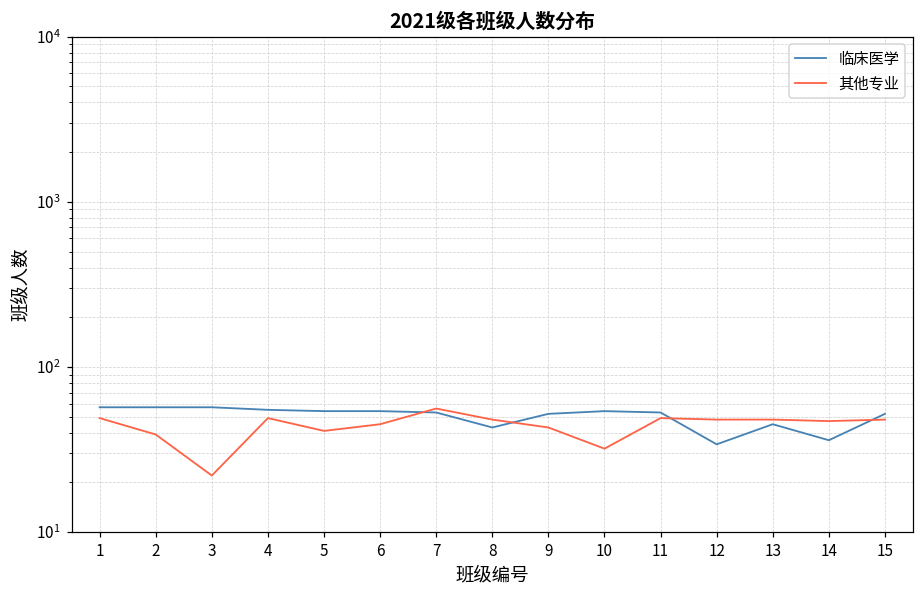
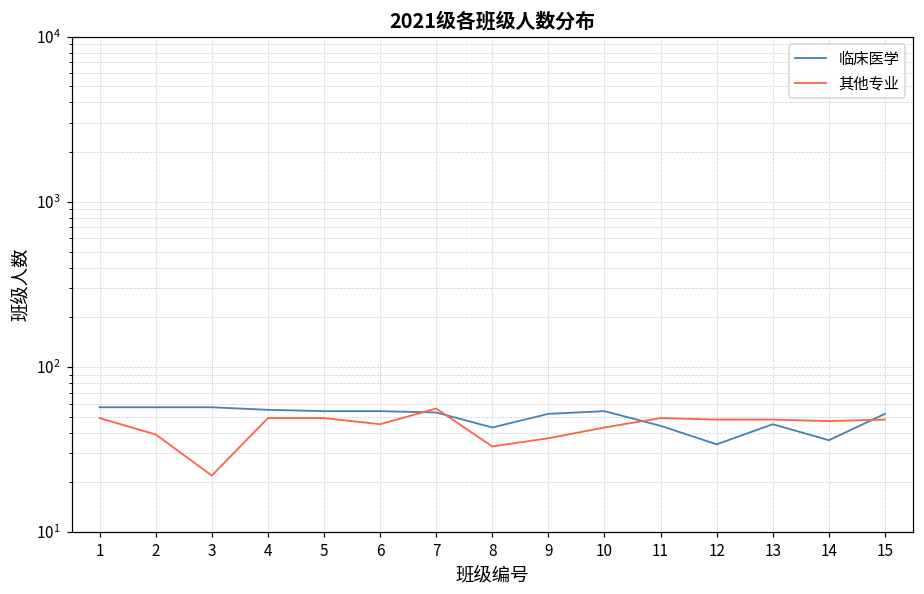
其他专业, 5: 41 -> 49
其他专业, 8: 48 -> 33
其他专业, 9: 43 -> 37
其他专业, 10: 32 -> 43
临床医学, 11: 53 -> 44
